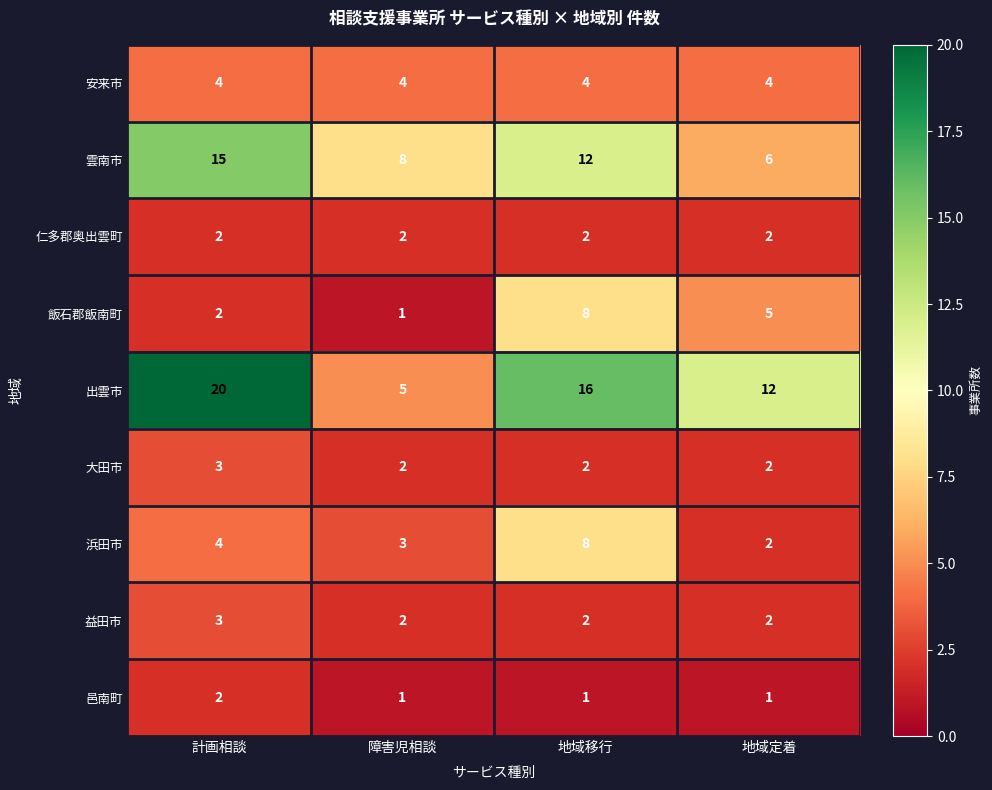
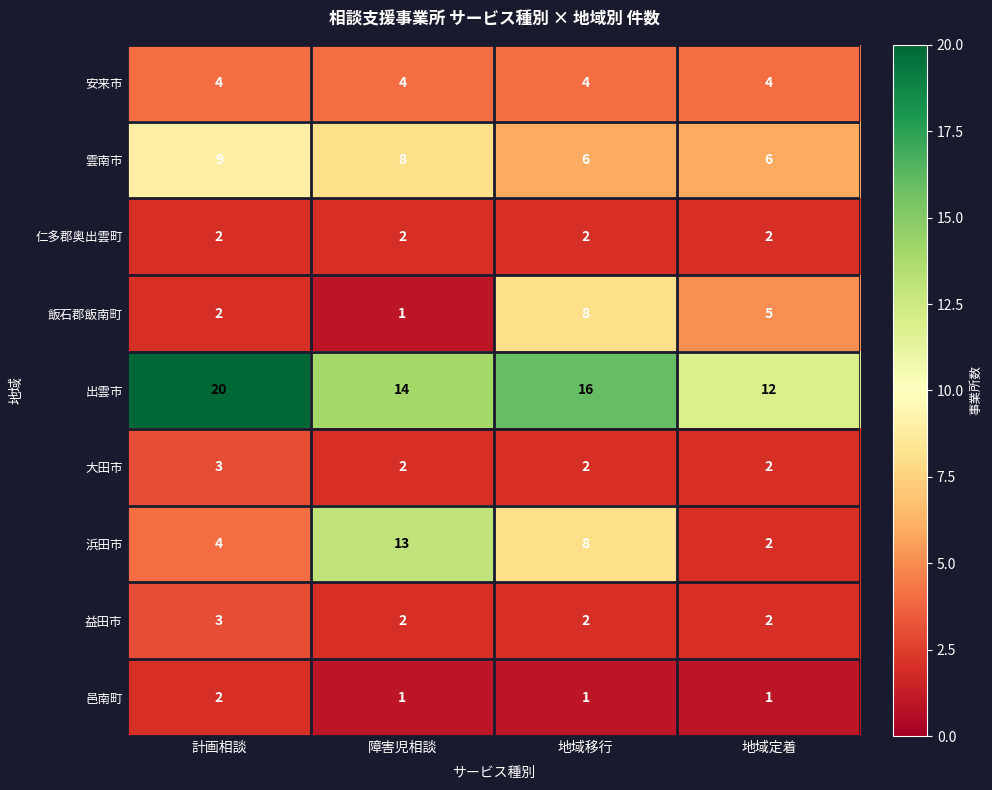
雲南市, 計画相談: 15 -> 9
雲南市, 地域移行: 12 -> 6
出雲市, 障害児相談: 5 -> 14
浜田市, 障害児相談: 3 -> 13
